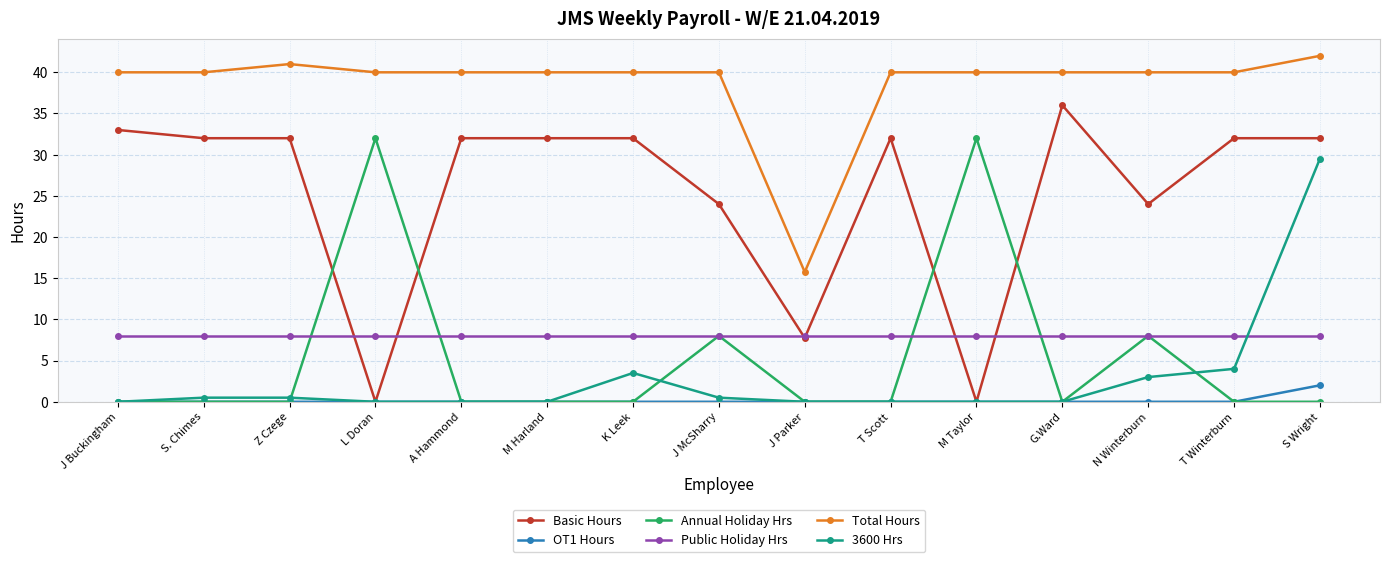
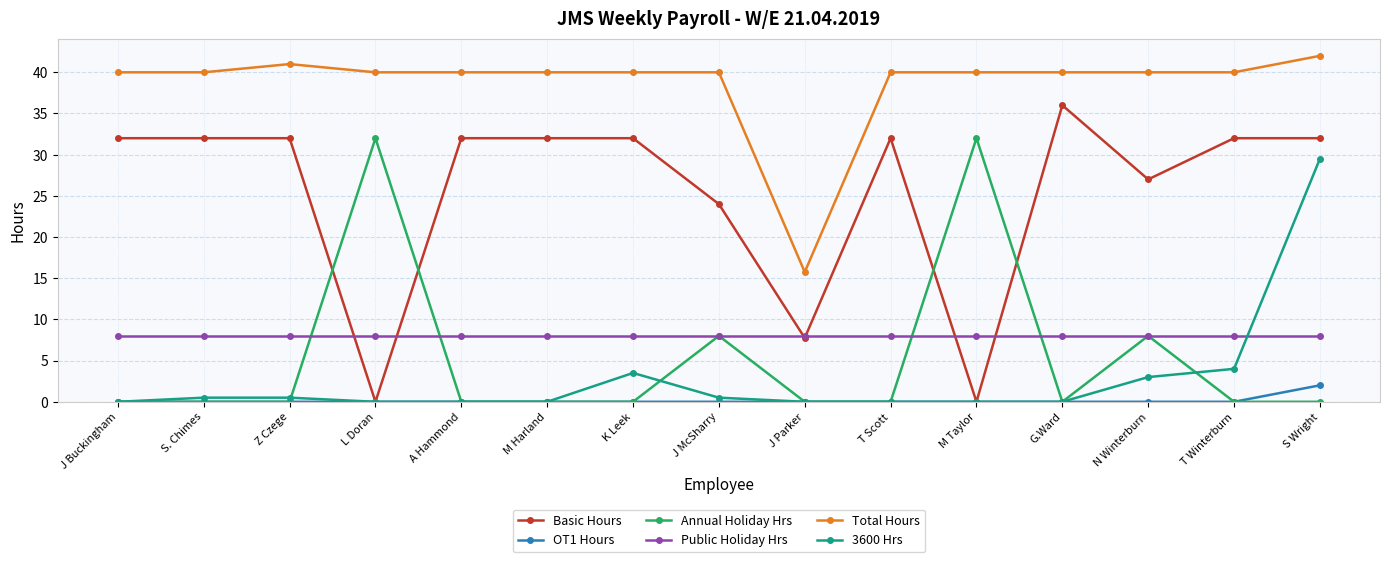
Basic Hours, J Buckingham: 33 -> 32
Basic Hours, N Winterburn: 24 -> 27
